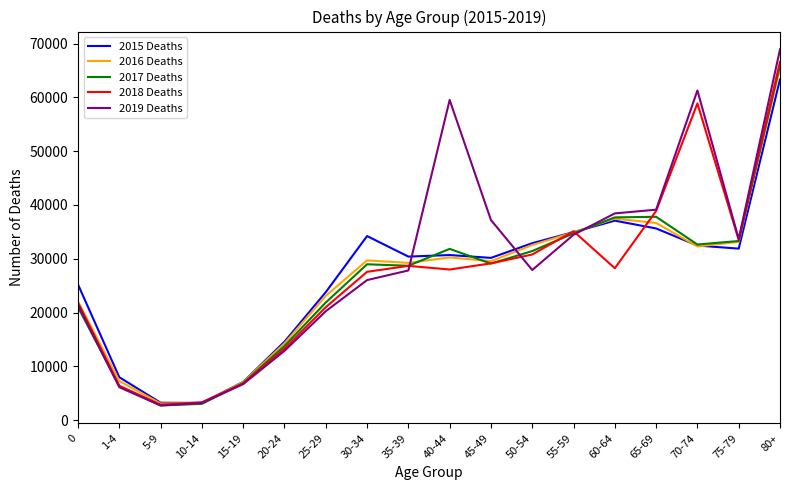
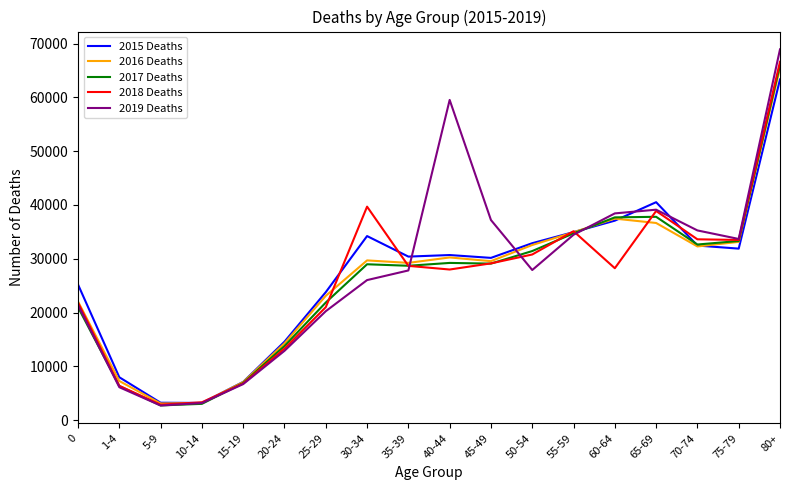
2018 Deaths, 30-34: 28000 -> 40000
2017 Deaths, 40-44: 32000 -> 29000
2015 Deaths, 65-69: 36000 -> 41000
2018 Deaths, 70-74: 59000 -> 34000
2019 Deaths, 70-74: 61000 -> 35000
